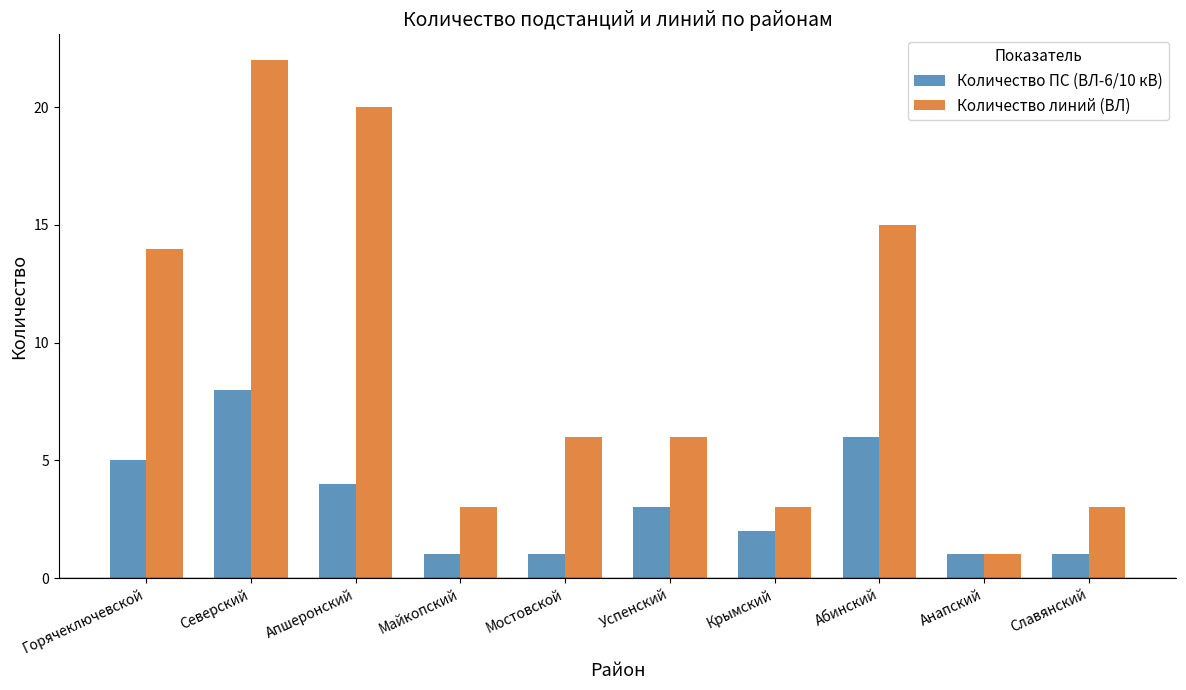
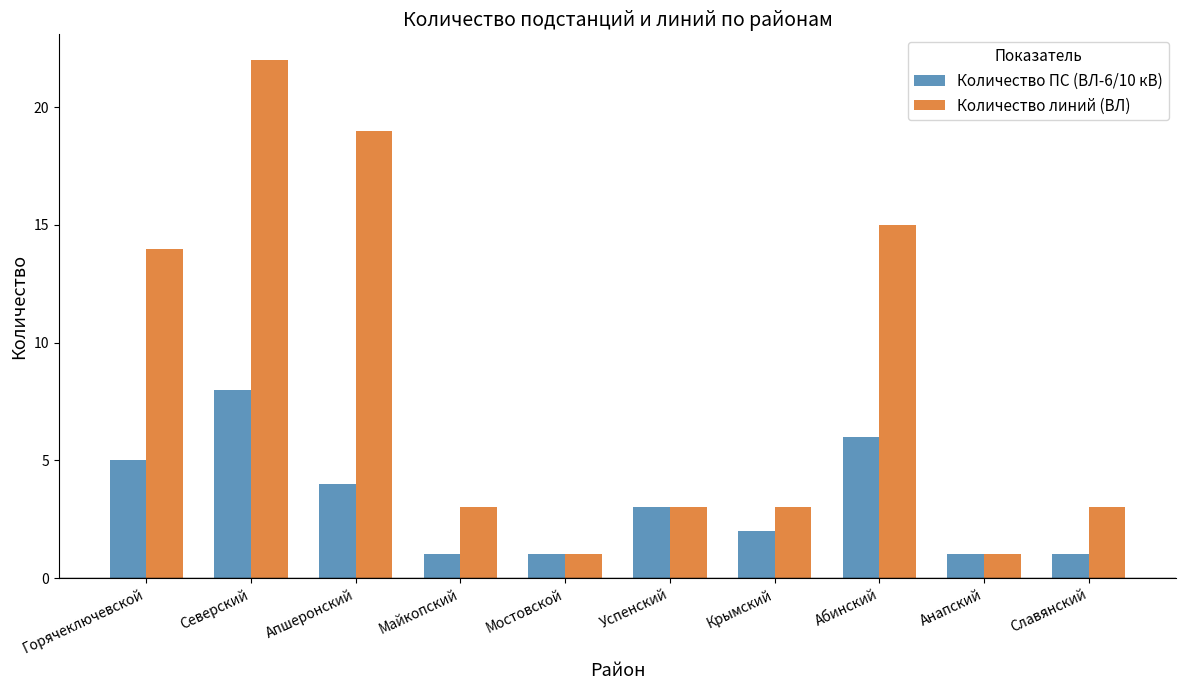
Количество линий (ВЛ), Апшеронский: 20 -> 19
Количество линий (ВЛ), Мостовской: 6 -> 1
Количество линий (ВЛ), Успенский: 6 -> 3
